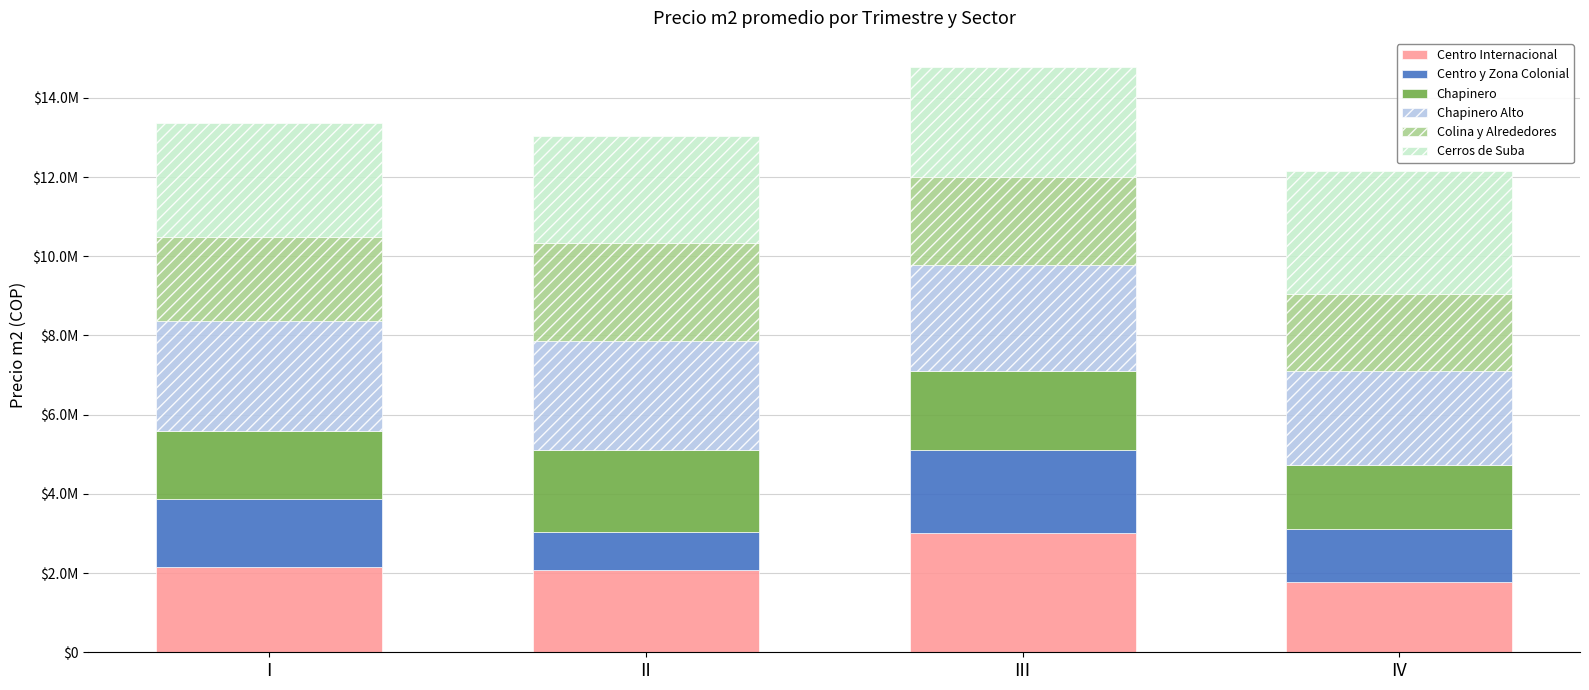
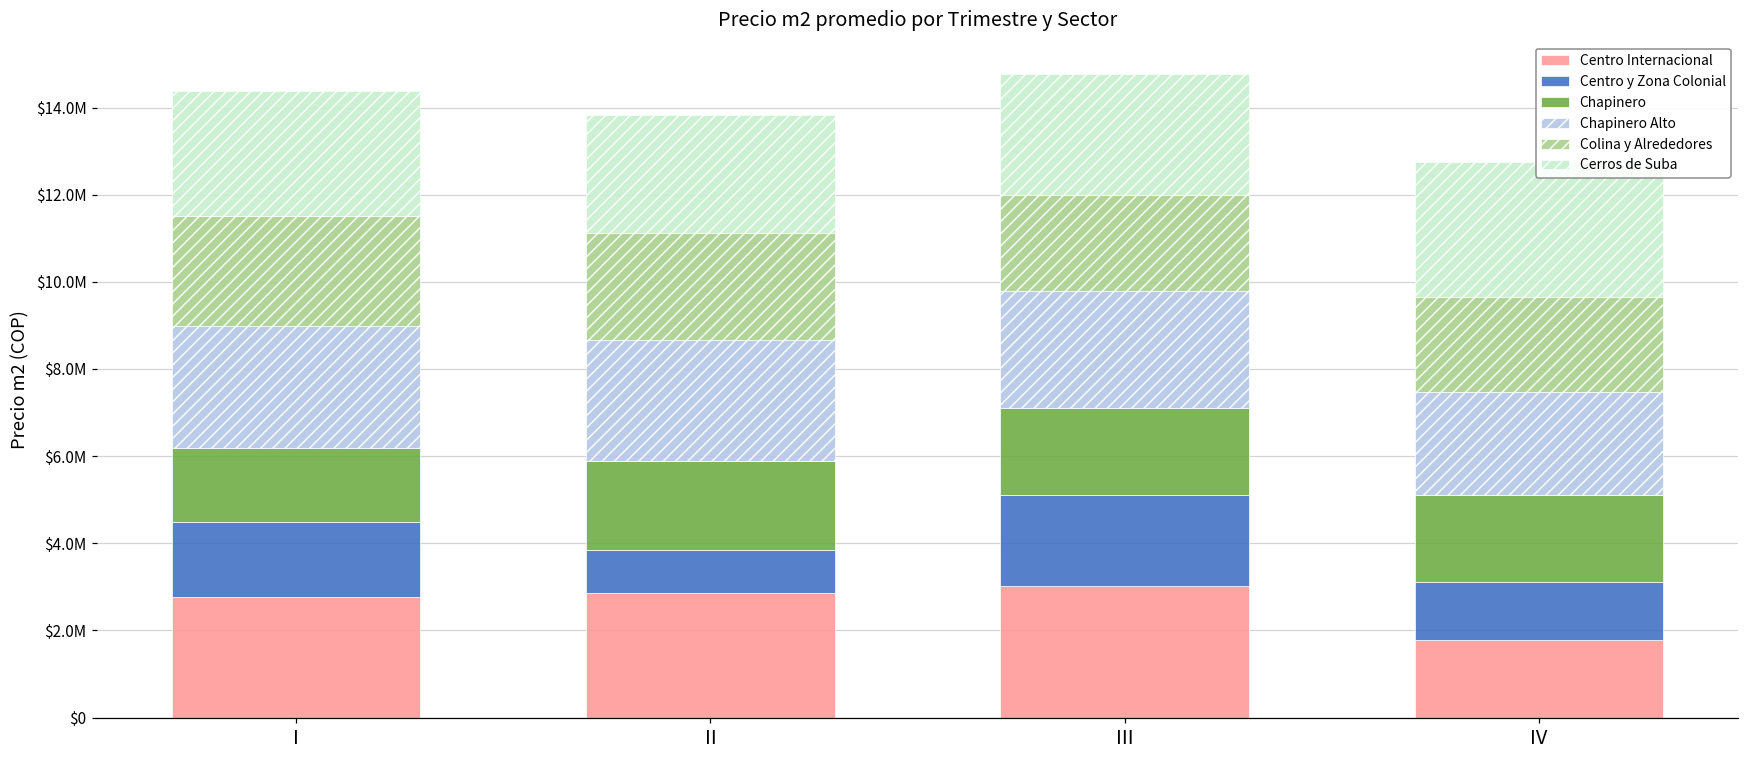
Centro Internacional, I: $2200000 -> $2800000
Colina y Alrededores, I: $2100000 -> $2500000
Centro Internacional, II: $2100000 -> $2900000
Chapinero, IV: $1600000 -> $2000000
Colina y Alrededores, IV: $1900000 -> $2200000
